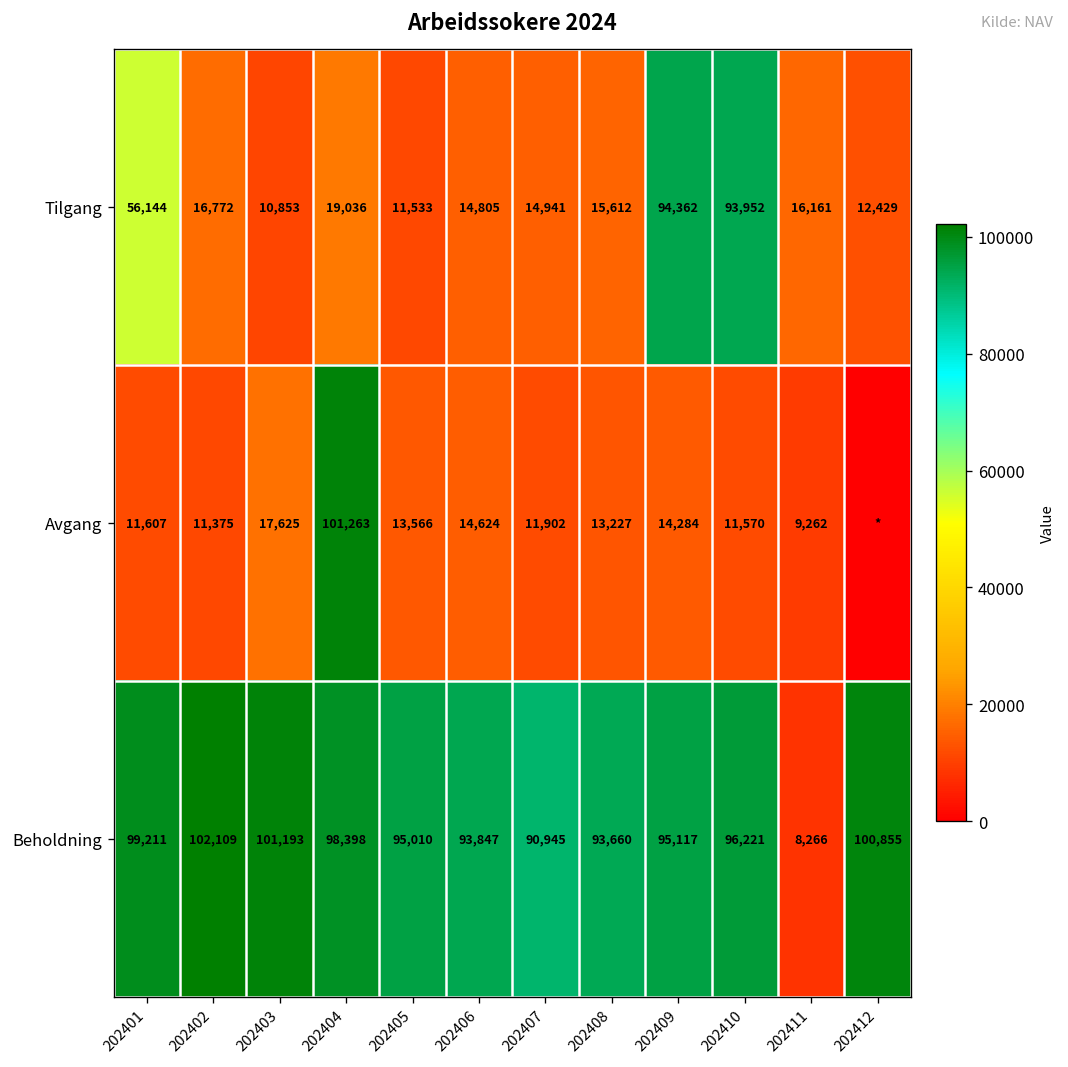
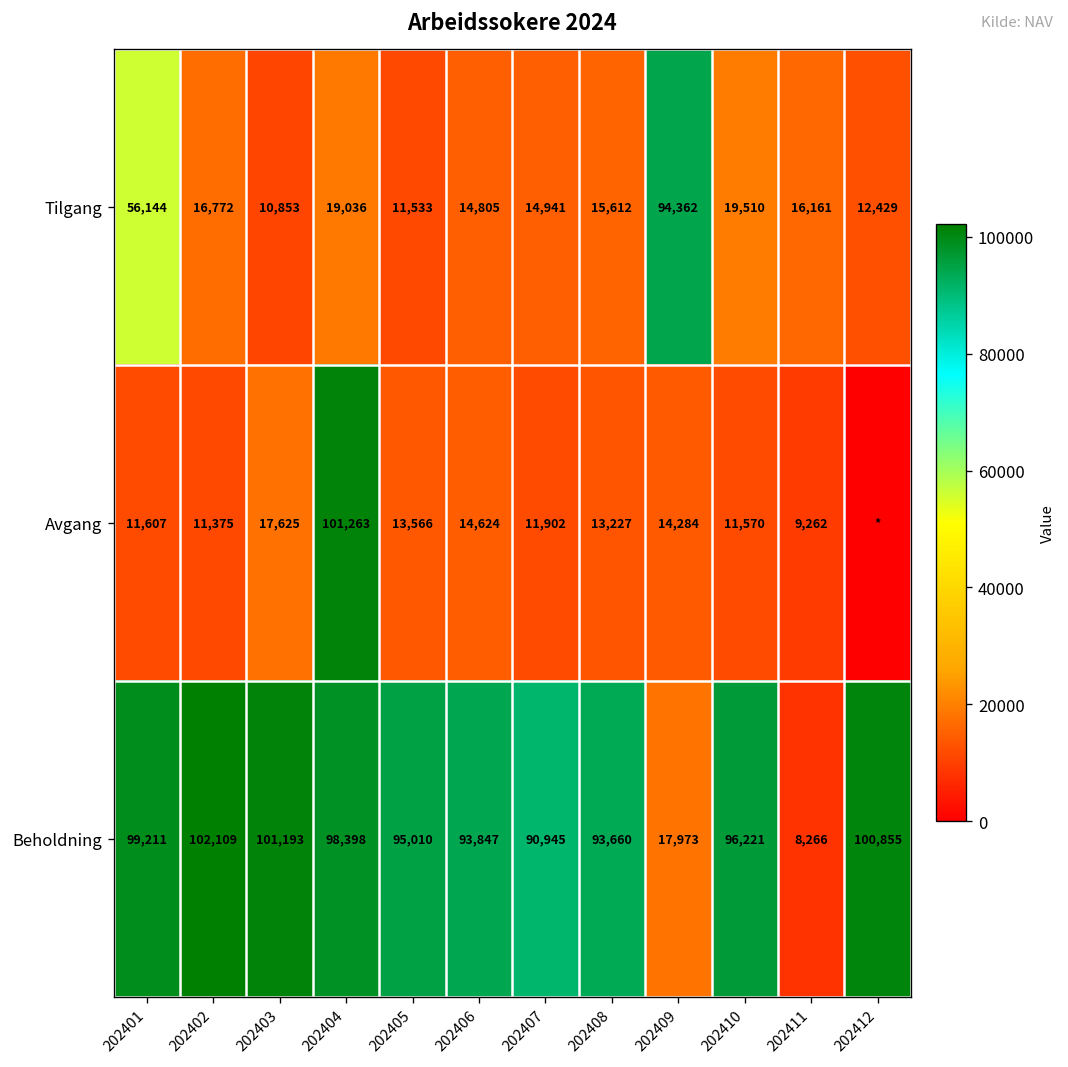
Tilgang, 202410: 93,952 -> 19,510
Beholdning, 202409: 95,117 -> 17,973
